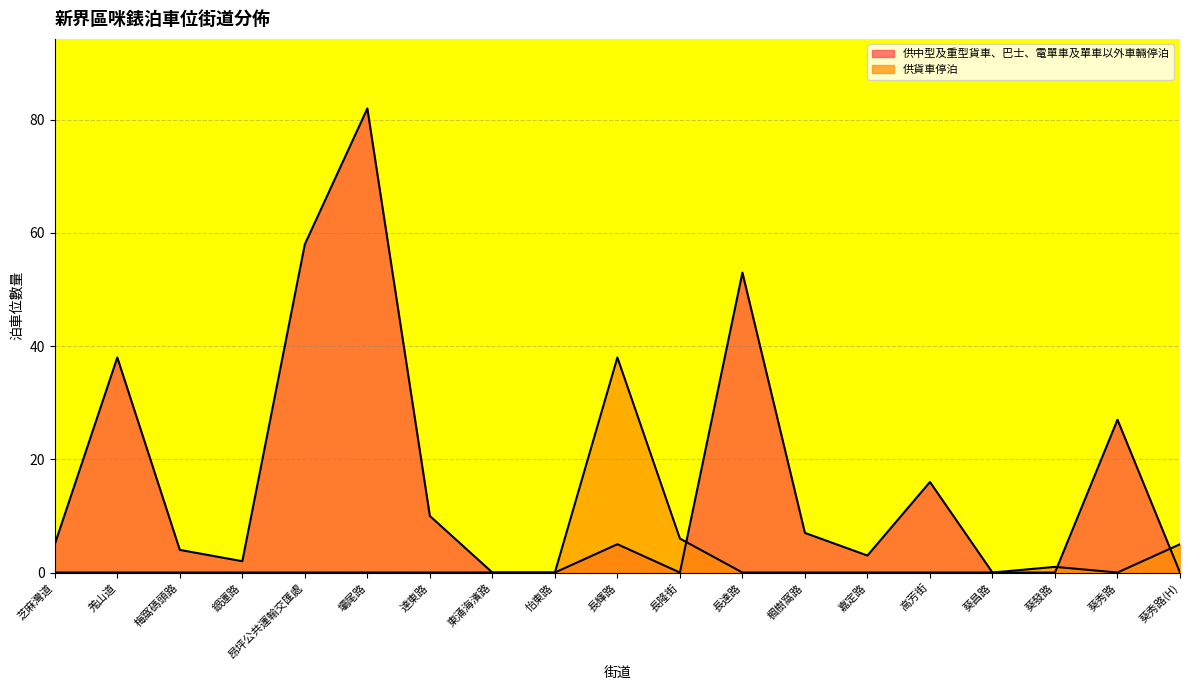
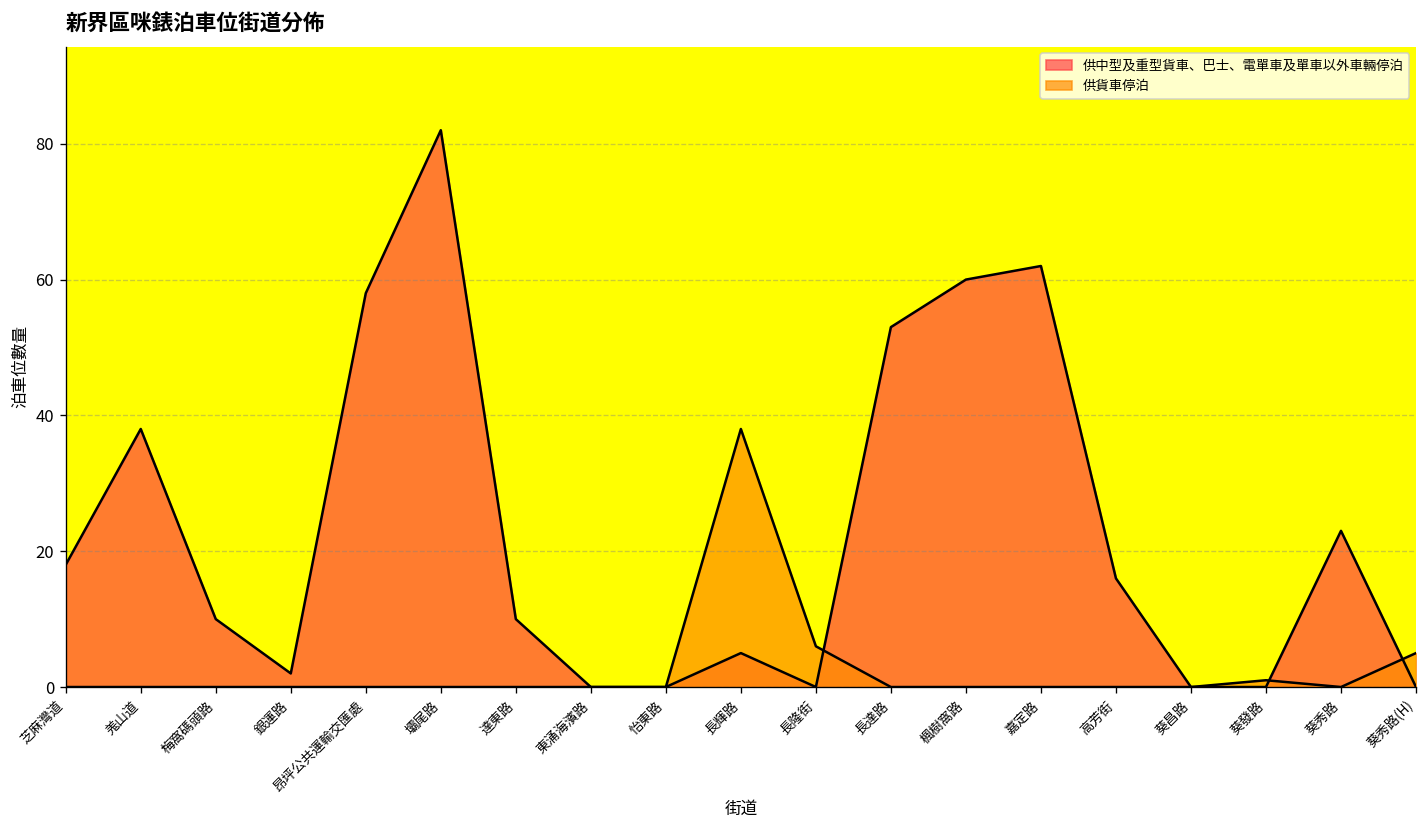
供中型及重型貨車、巴士、電單車及單車以外車輛停泊, 芝麻灣道: 5 -> 18
供中型及重型貨車、巴士、電單車及單車以外車輛停泊, 梅窩碼頭路: 4 -> 10
供中型及重型貨車、巴士、電單車及單車以外車輛停泊, 楓樹窩路: 7 -> 60
供中型及重型貨車、巴士、電單車及單車以外車輛停泊, 嘉定路: 3 -> 62
供中型及重型貨車、巴士、電單車及單車以外車輛停泊, 葵秀路: 27 -> 23
